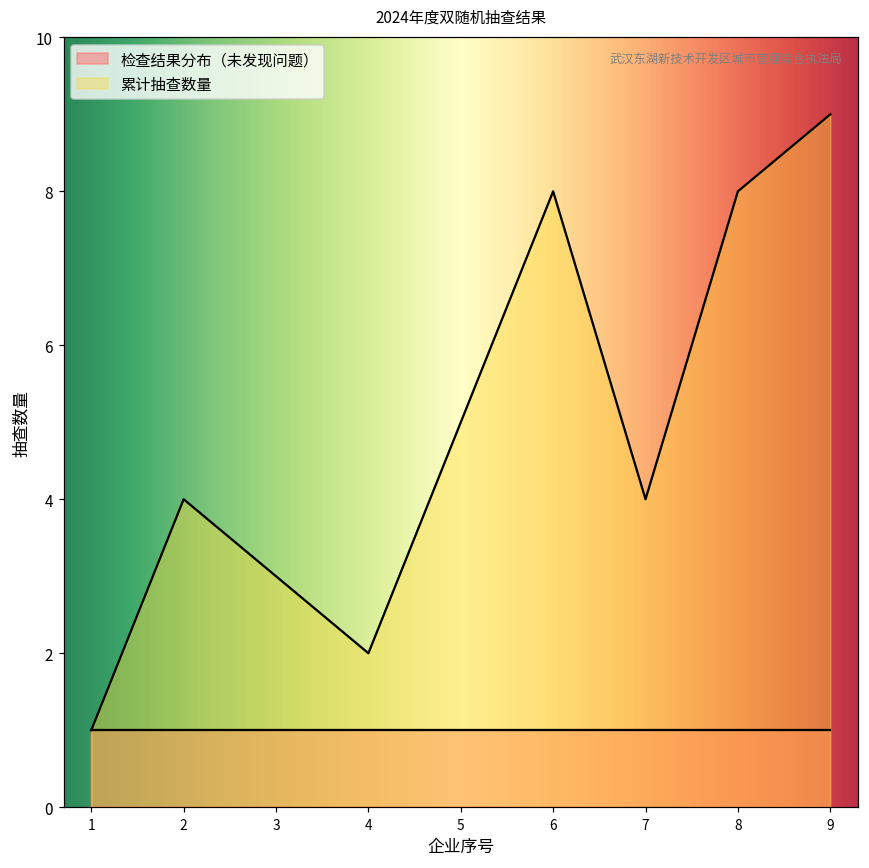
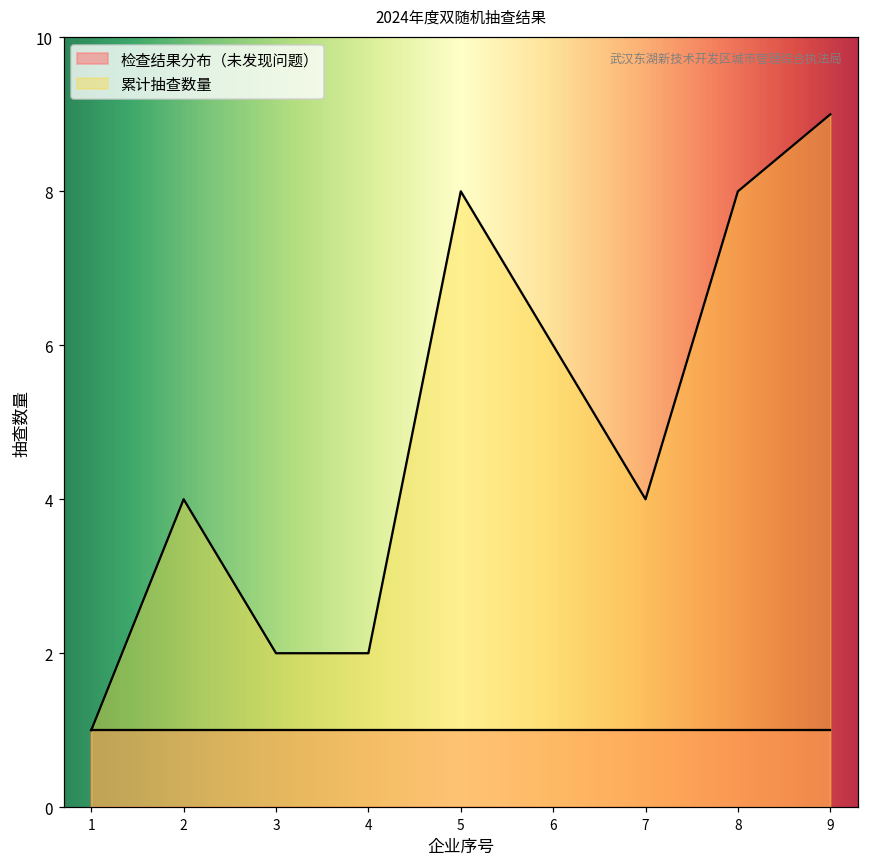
累计抽查数量, 3: 3 -> 2
累计抽查数量, 5: 5 -> 8
累计抽查数量, 6: 8 -> 6
